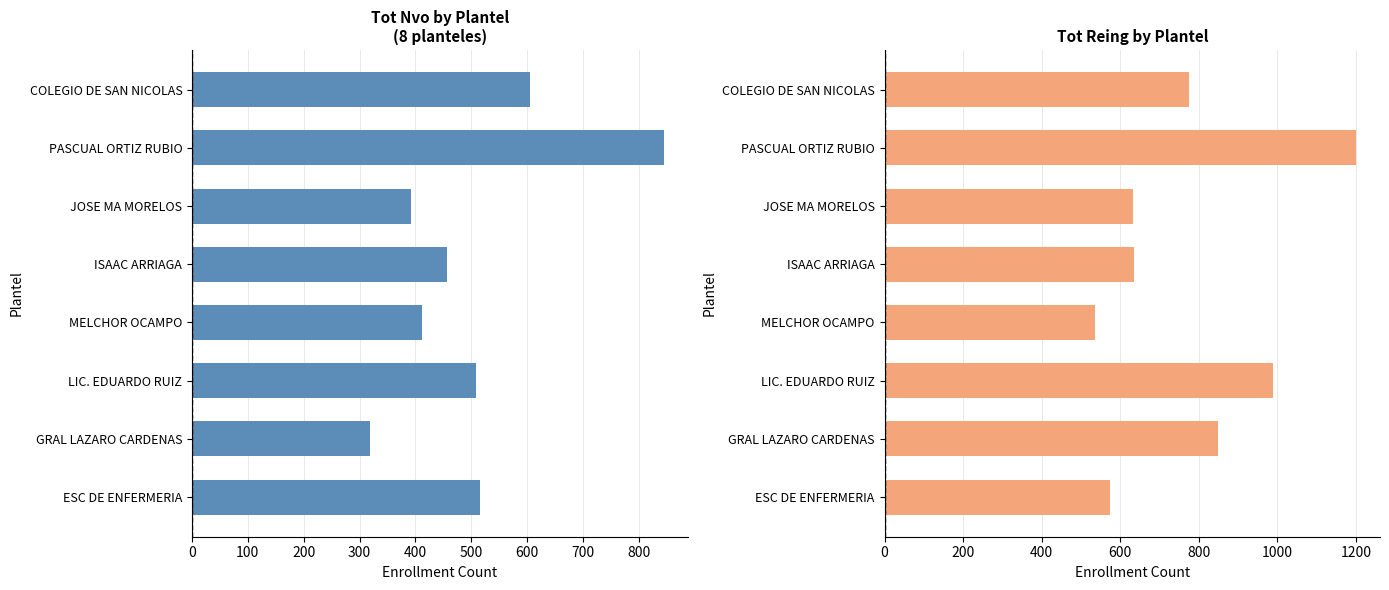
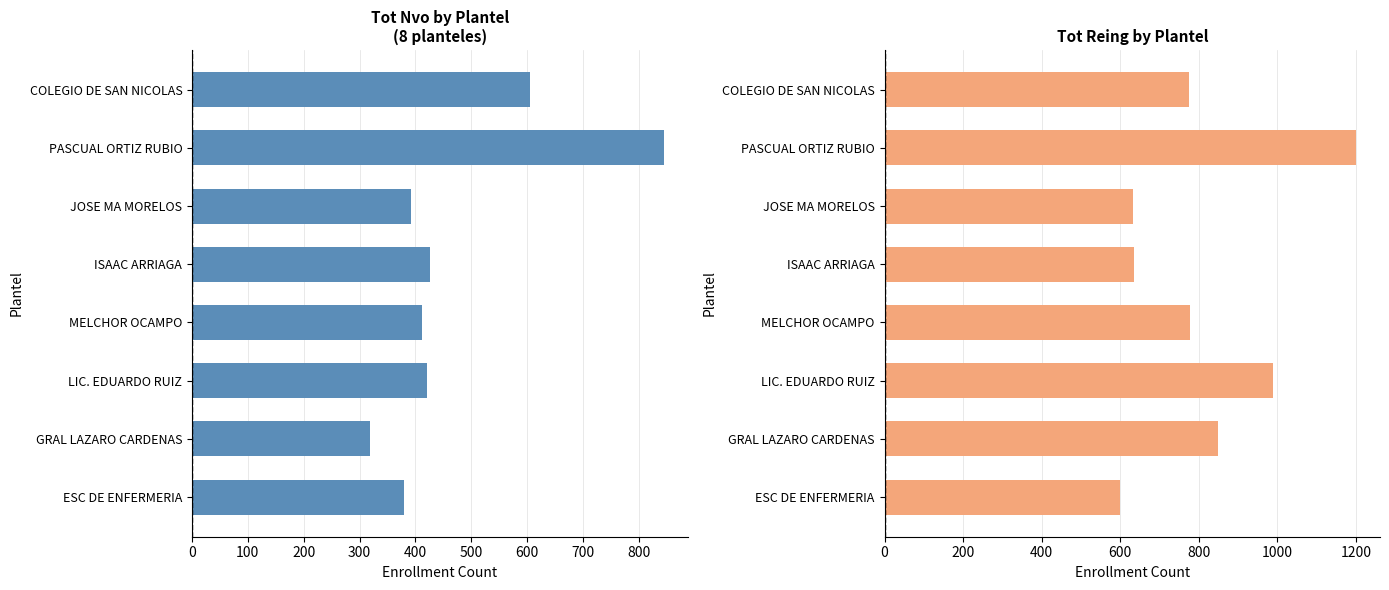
Tot Nvo by Plantel (8 planteles), ISAAC ARRIAGA: 460 -> 430
Tot Nvo by Plantel (8 planteles), LIC. EDUARDO RUIZ: 510 -> 420
Tot Nvo by Plantel (8 planteles), ESC DE ENFERMERIA: 520 -> 380
Tot Reing by Plantel, MELCHOR OCAMPO: 540 -> 780
Tot Reing by Plantel, ESC DE ENFERMERIA: 570 -> 600
